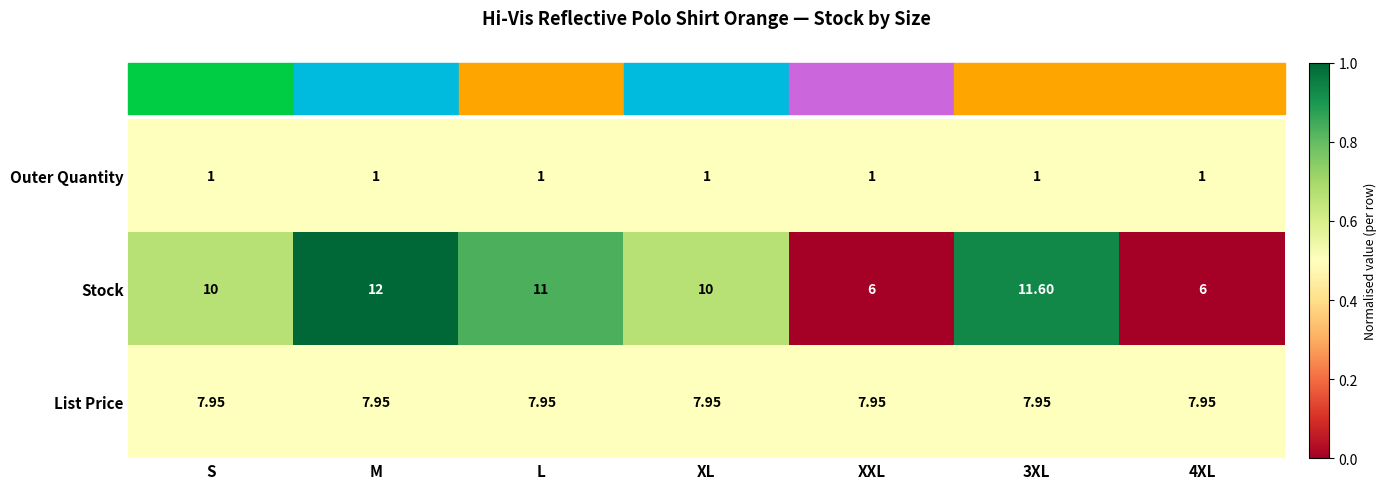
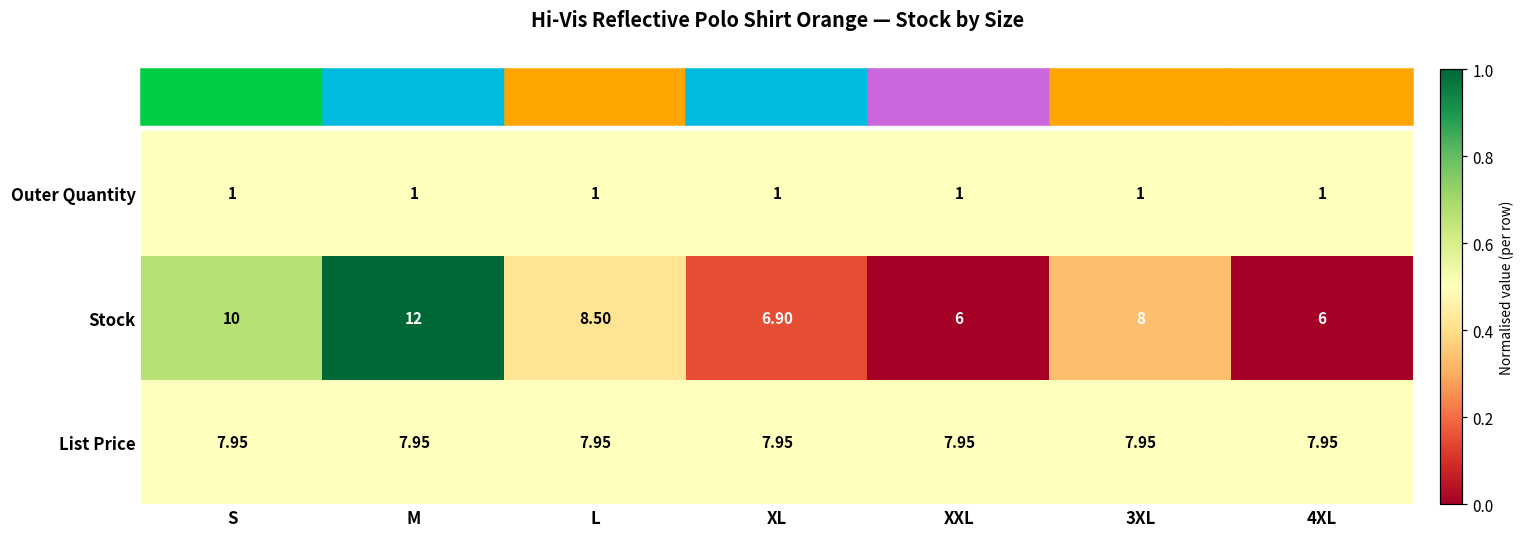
Stock, L: 11 -> 8.50
Stock, XL: 10 -> 6.90
Stock, 3XL: 11.60 -> 8
